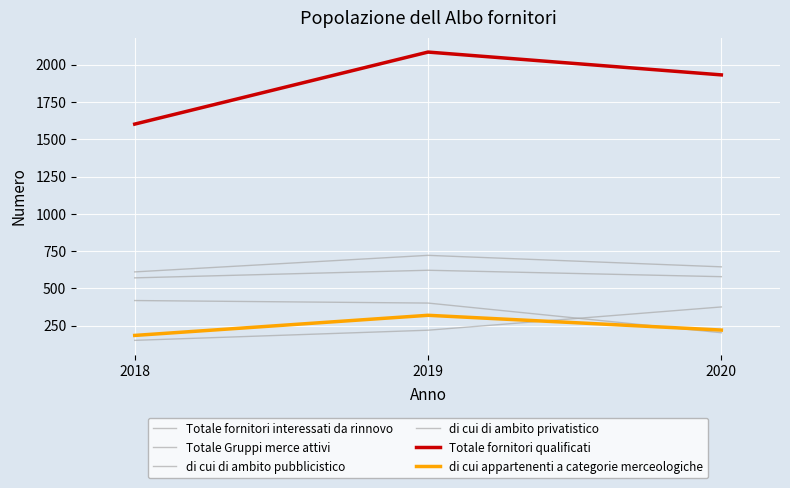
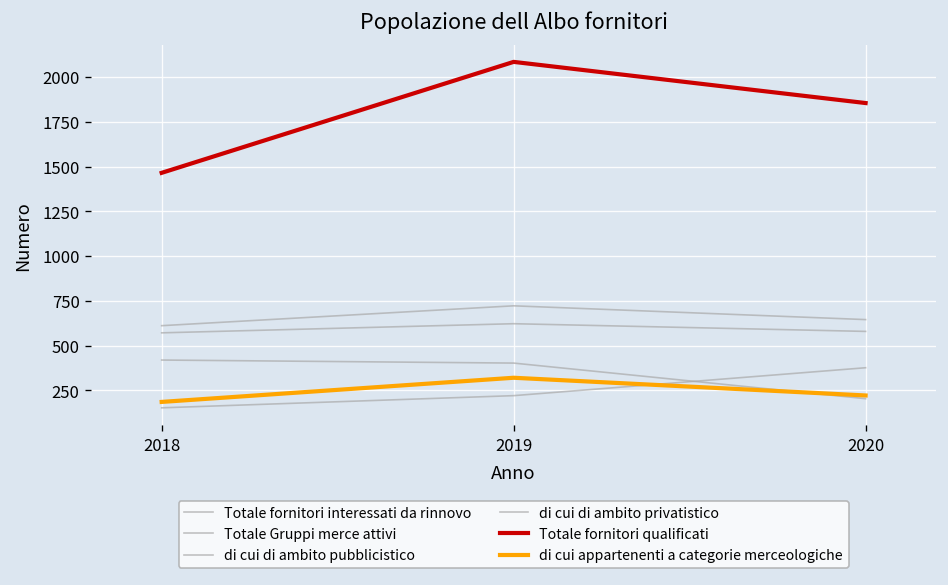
Totale fornitori qualificati, 2018: 1600 -> 1470
Totale fornitori qualificati, 2020: 1930 -> 1860
